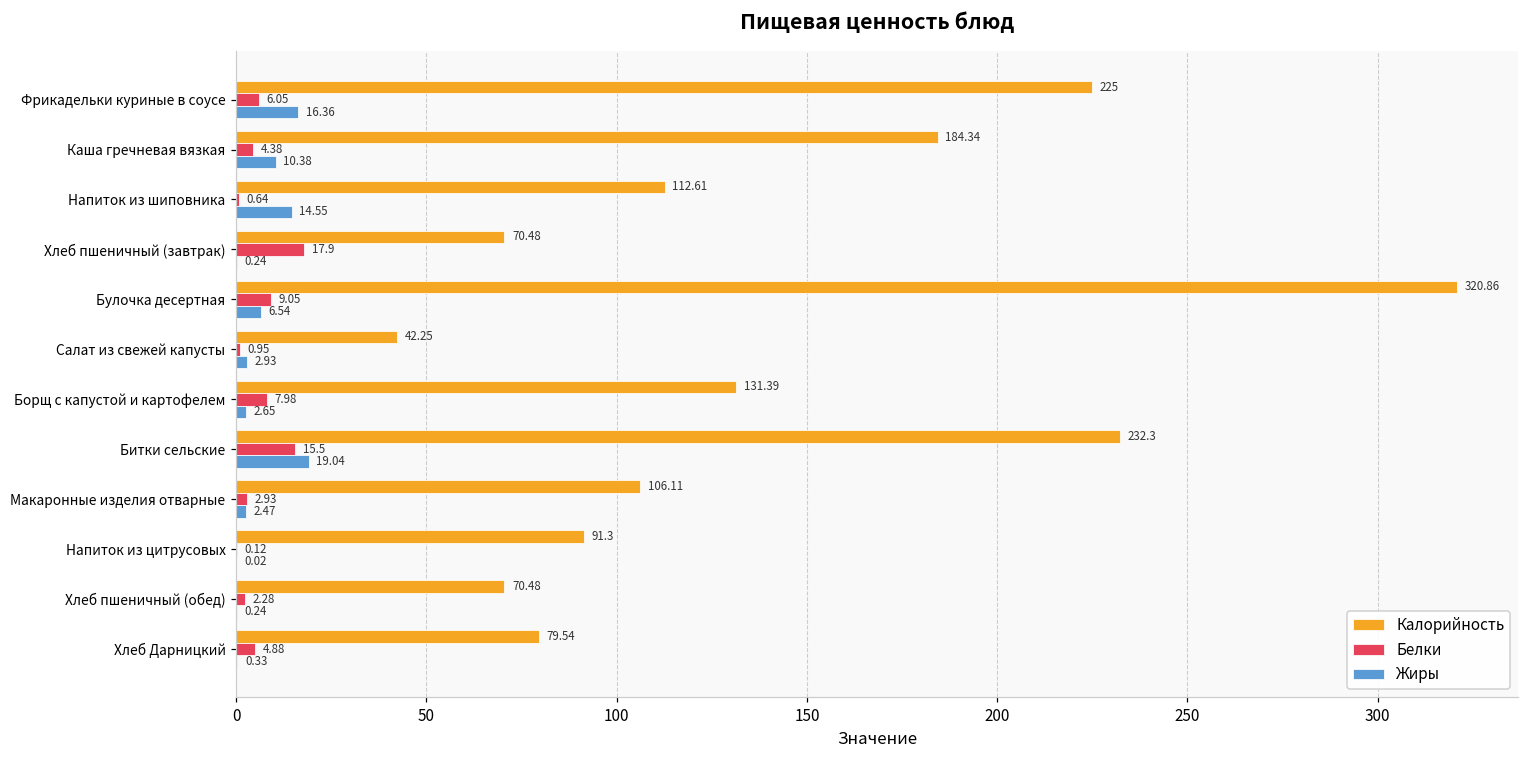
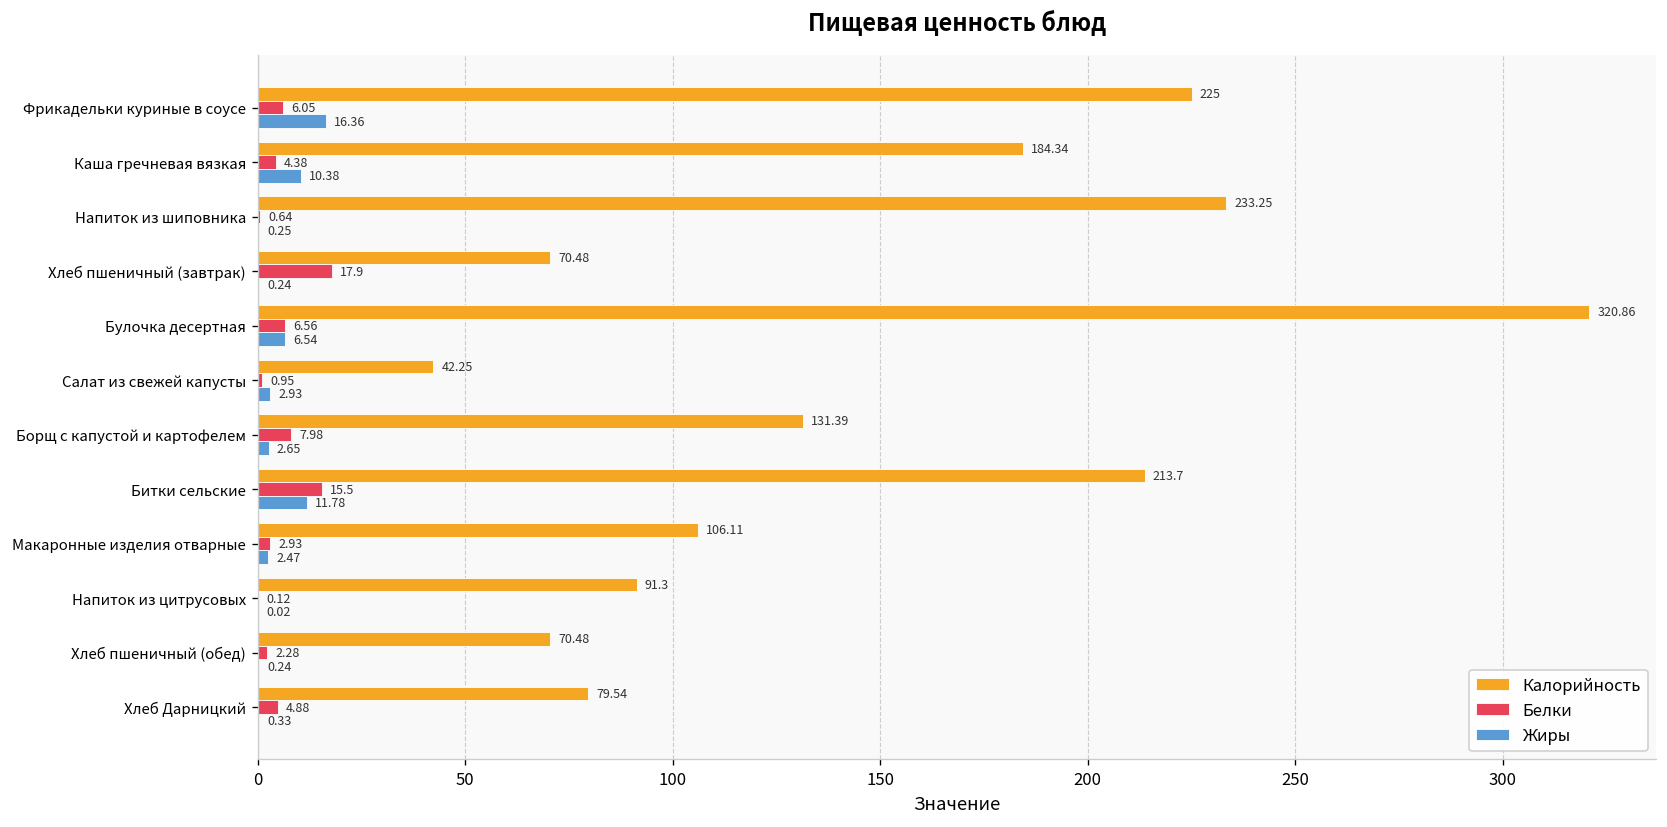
Калорийность, Напиток из шиповника: 112.61 -> 233.25
Жиры, Напиток из шиповника: 14.55 -> 0.25
Белки, Булочка десертная: 9.05 -> 6.56
Калорийность, Битки сельские: 232.3 -> 213.7
Жиры, Битки сельские: 19.04 -> 11.78
